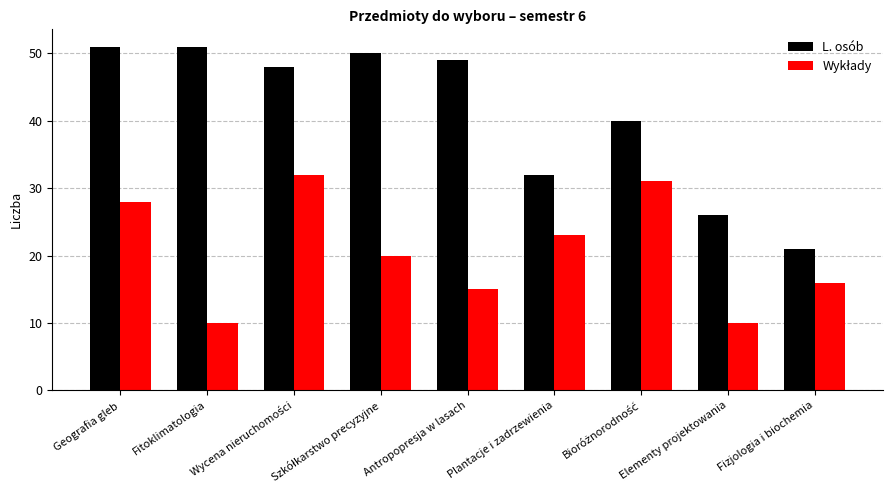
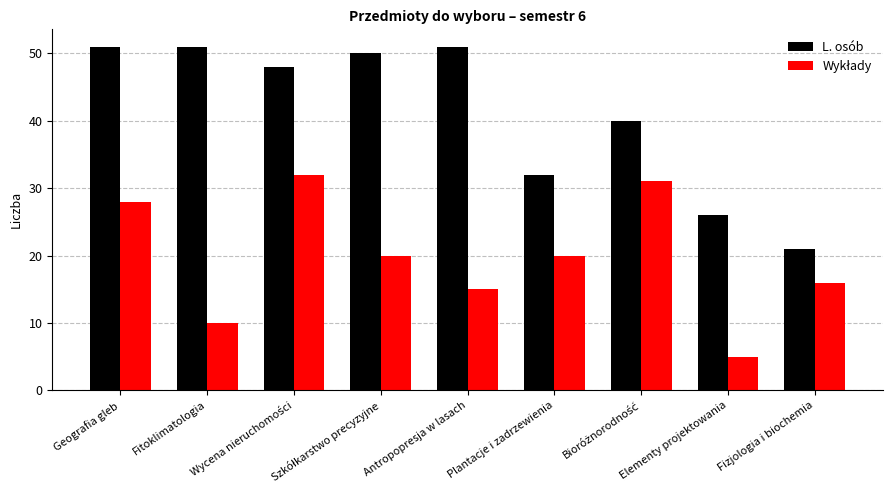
L. osób, Antropopresja w lasach: 49 -> 51
Wykłady, Plantacje i zadrzewienia: 23 -> 20
Wykłady, Elementy projektowania: 10 -> 5
